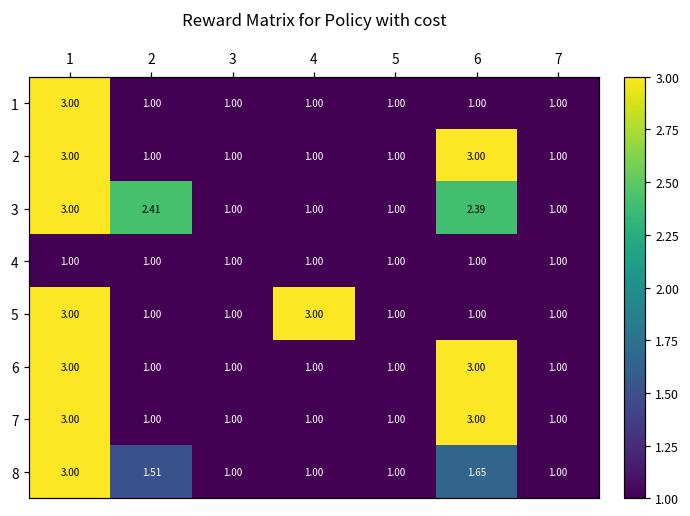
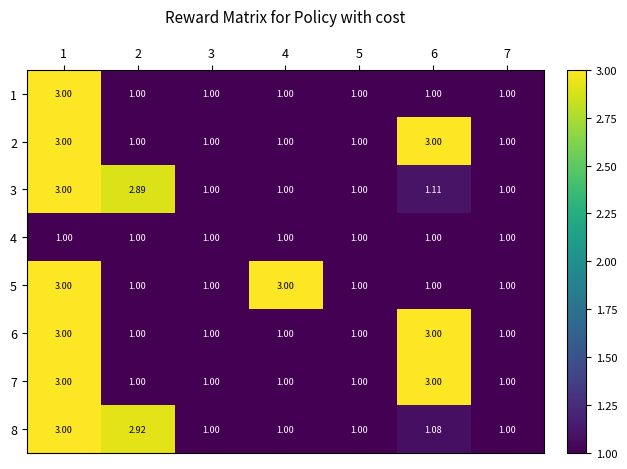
3, 2: 2.41 -> 2.89
3, 6: 2.39 -> 1.11
8, 2: 1.51 -> 2.92
8, 6: 1.65 -> 1.08
